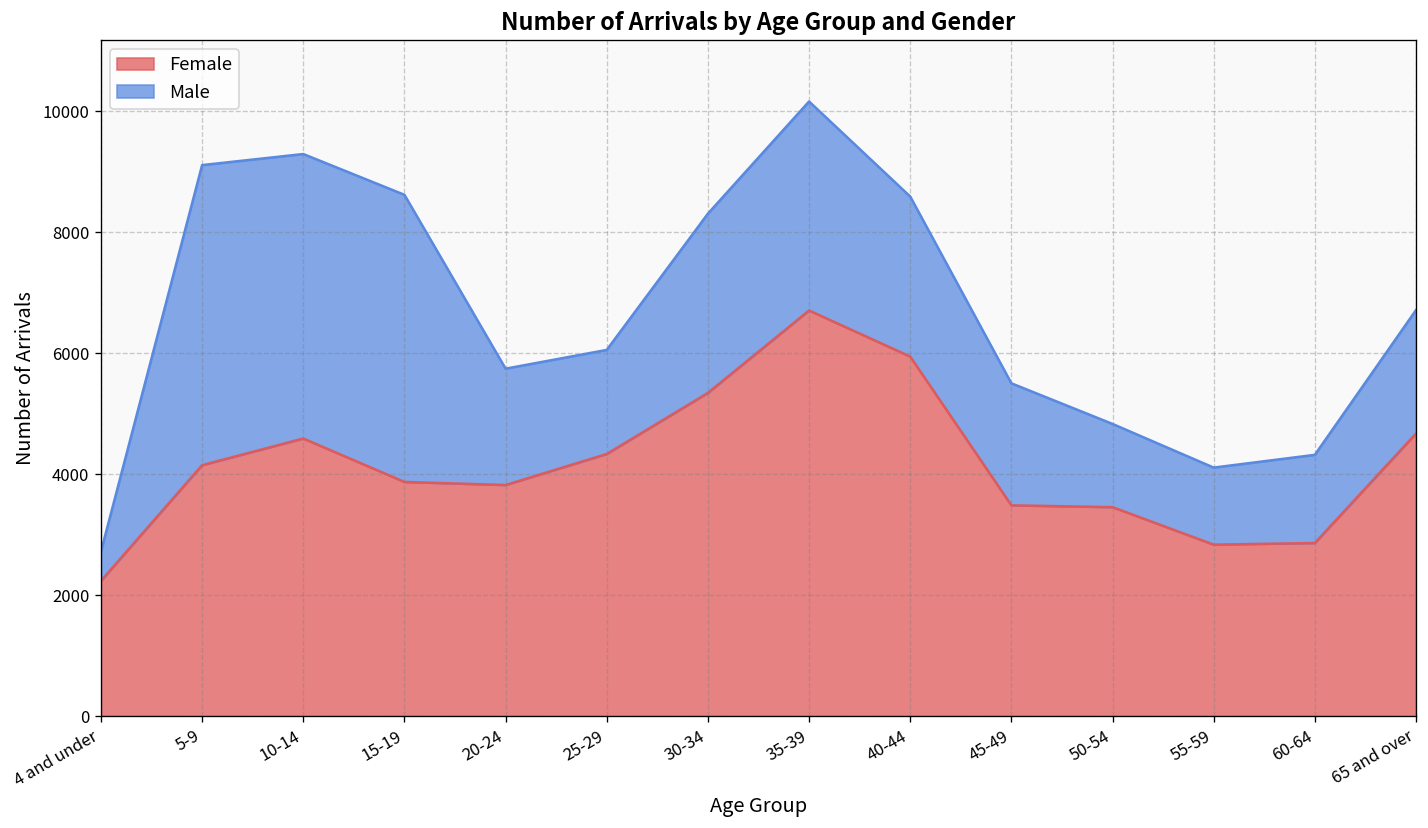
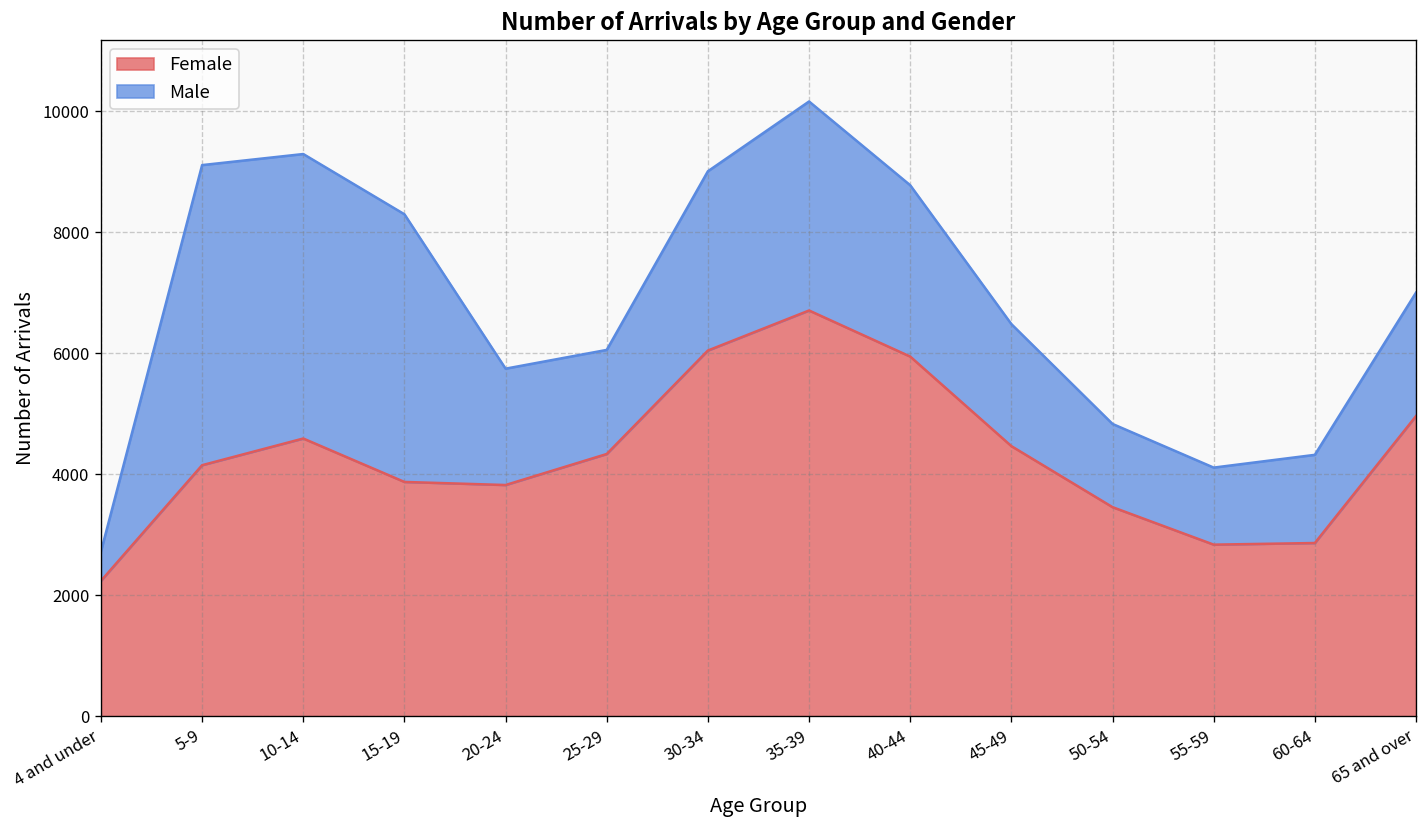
Male, 15-19: 4700 -> 4400
Female, 30-34: 5300 -> 6000
Male, 40-44: 2600 -> 2800
Female, 45-49: 3500 -> 4500
Female, 65 and over: 4700 -> 5000
